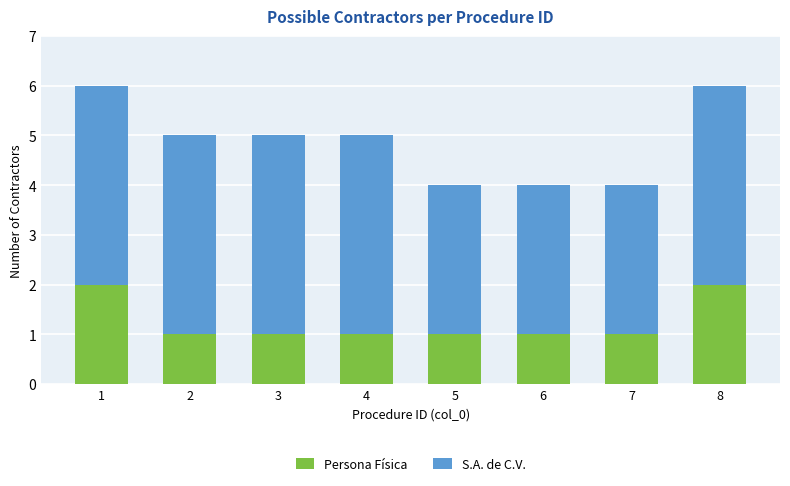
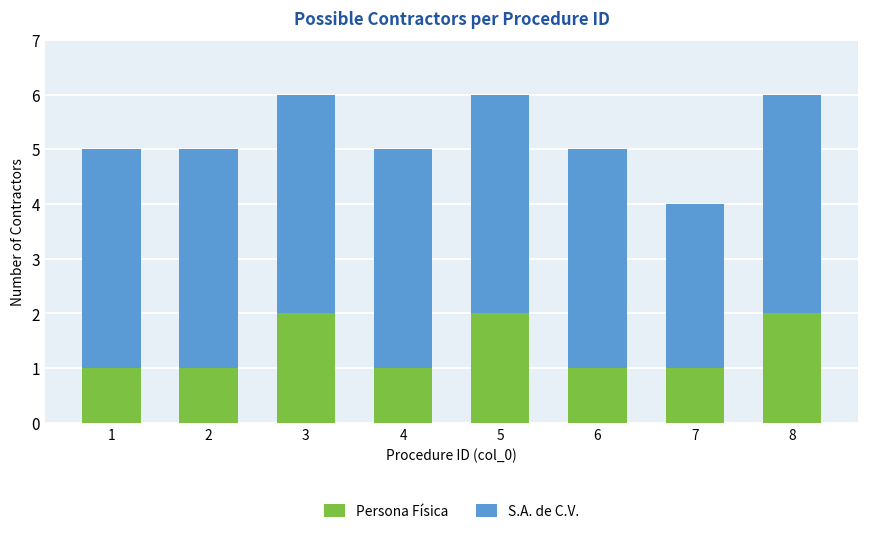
Persona Física, 1: 2 -> 1
Persona Física, 3: 1 -> 2
Persona Física, 5: 1 -> 2
S.A. de C.V., 5: 3 -> 4
S.A. de C.V., 6: 3 -> 4
